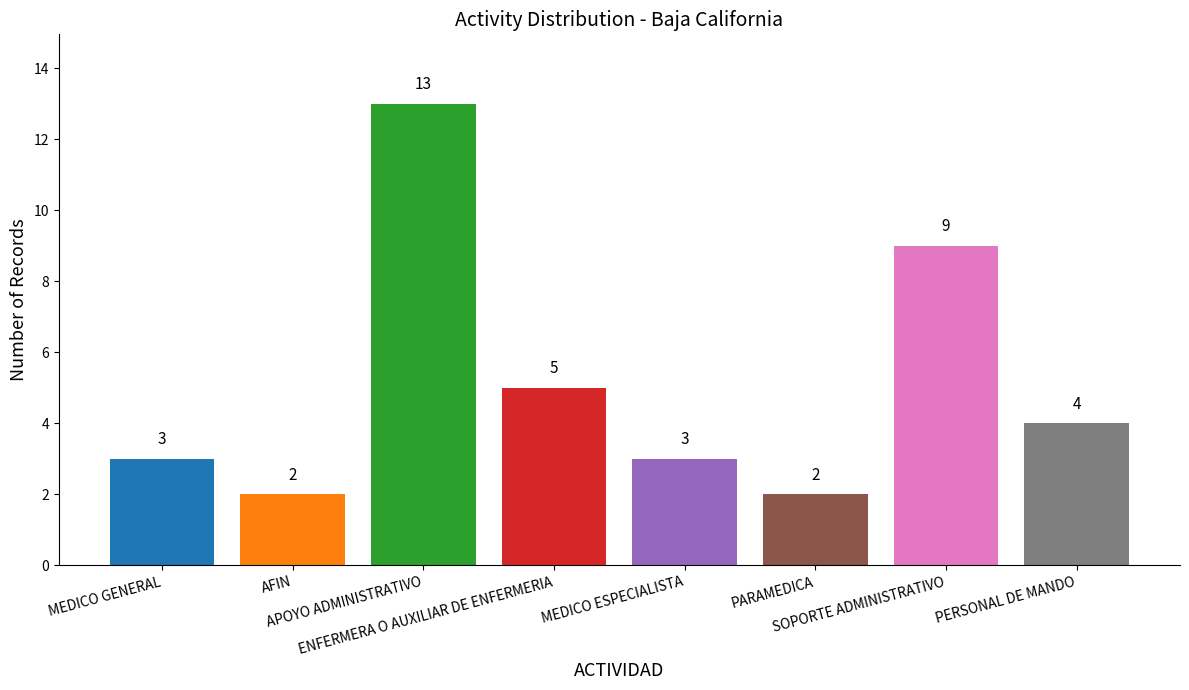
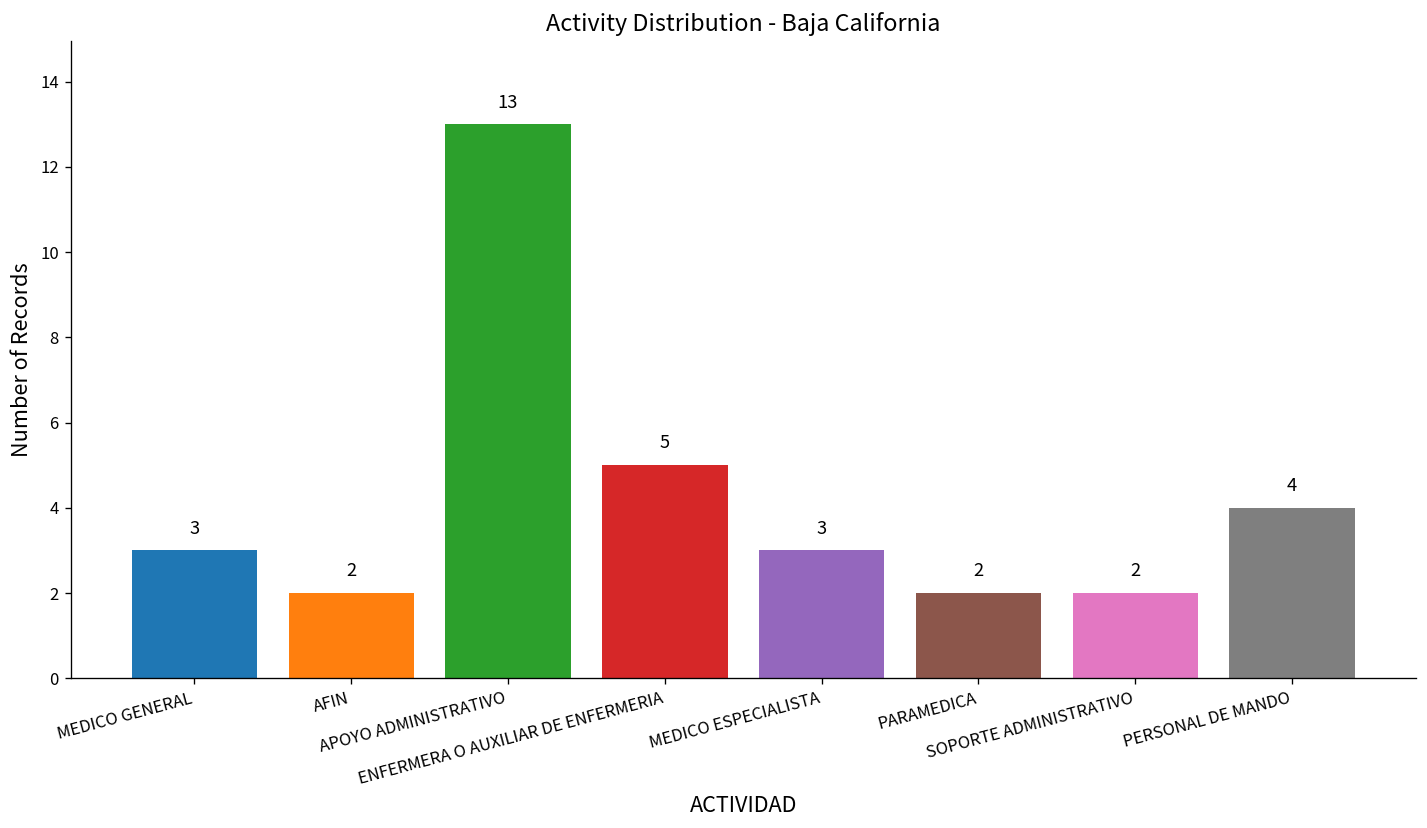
SOPORTE ADMINISTRATIVO: 9 -> 2
